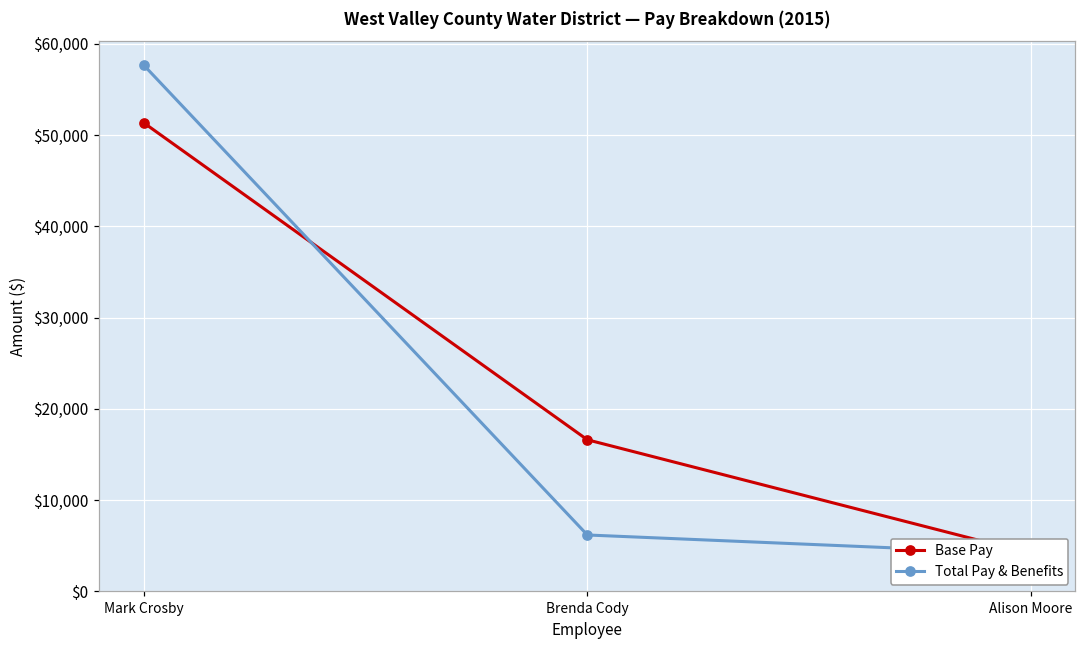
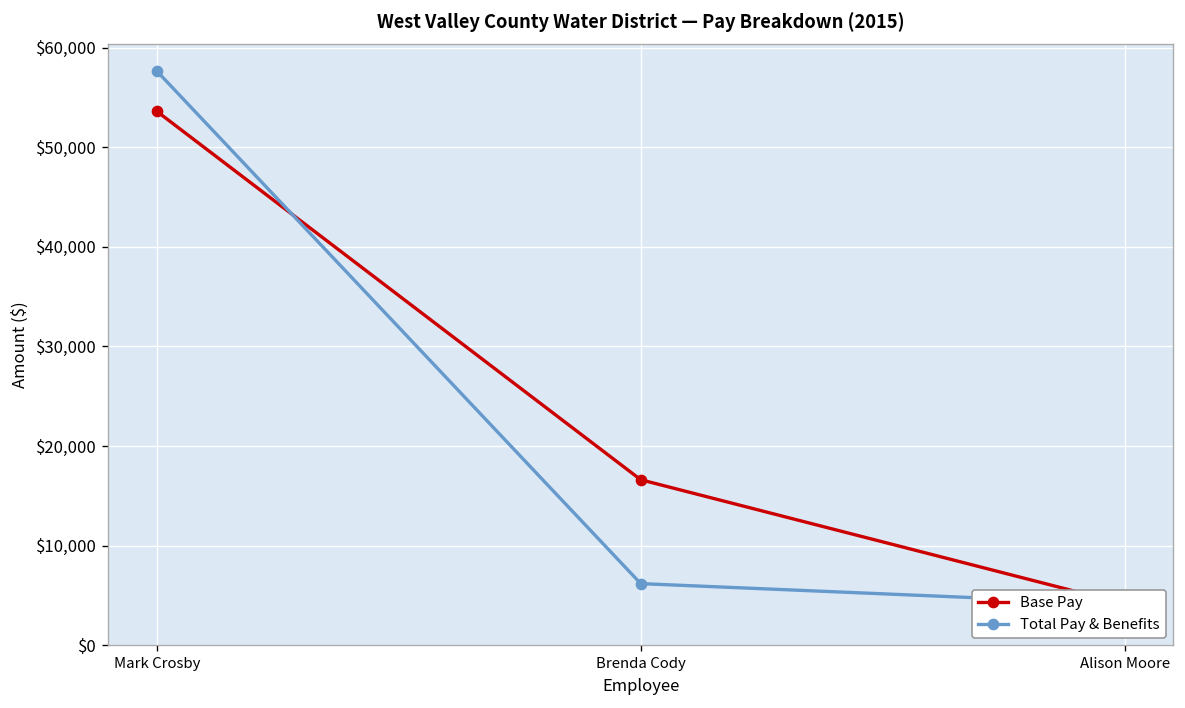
Base Pay, Mark Crosby: $51,000 -> $54,000
